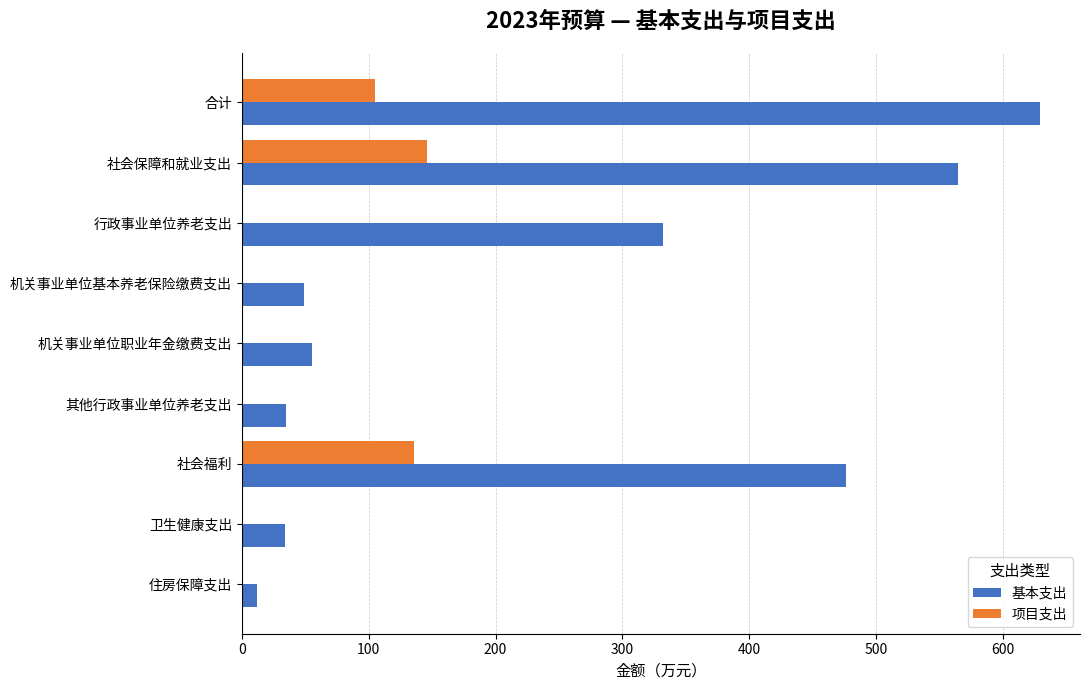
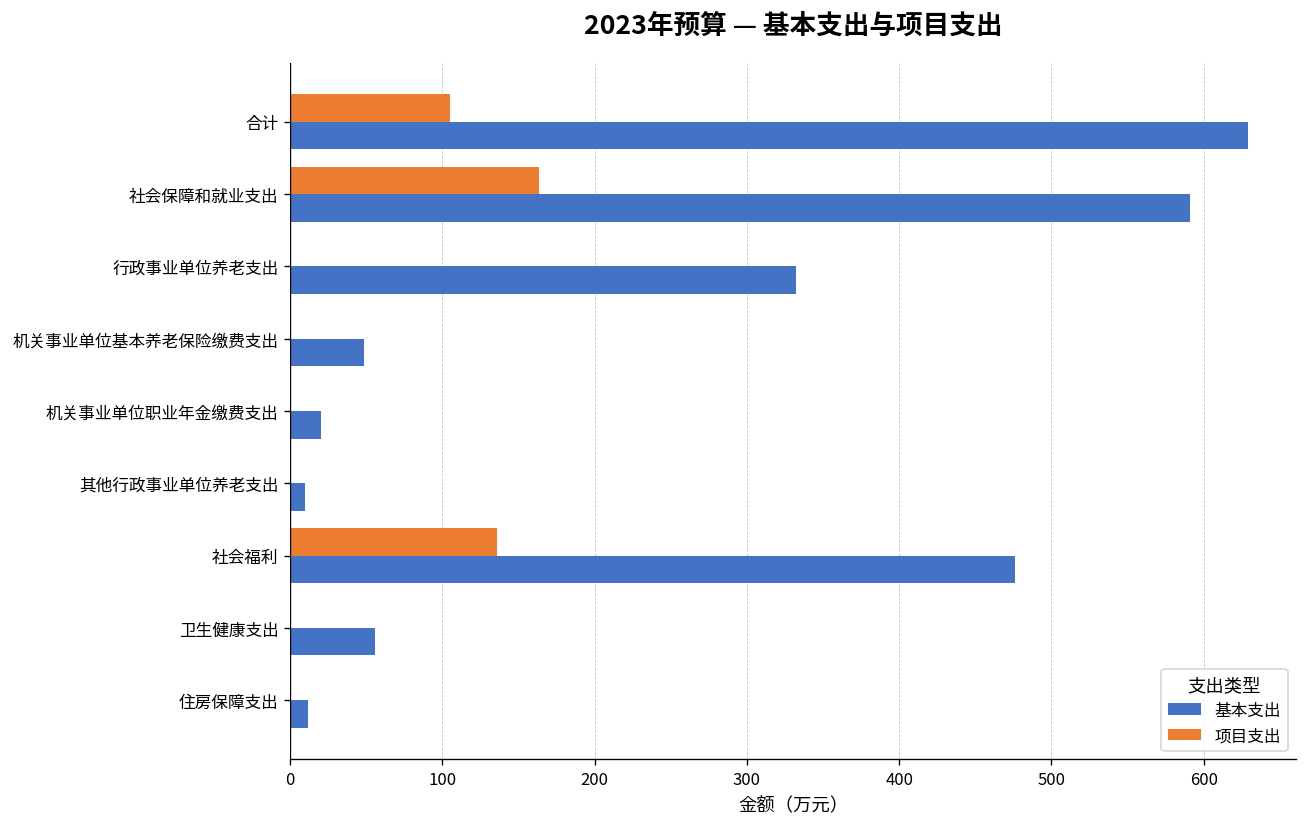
项目支出, 社会保障和就业支出: 146 -> 164
基本支出, 社会保障和就业支出: 564 -> 591
基本支出, 机关事业单位职业年金缴费支出: 55 -> 21
基本支出, 其他行政事业单位养老支出: 35 -> 10
基本支出, 卫生健康支出: 34 -> 56
